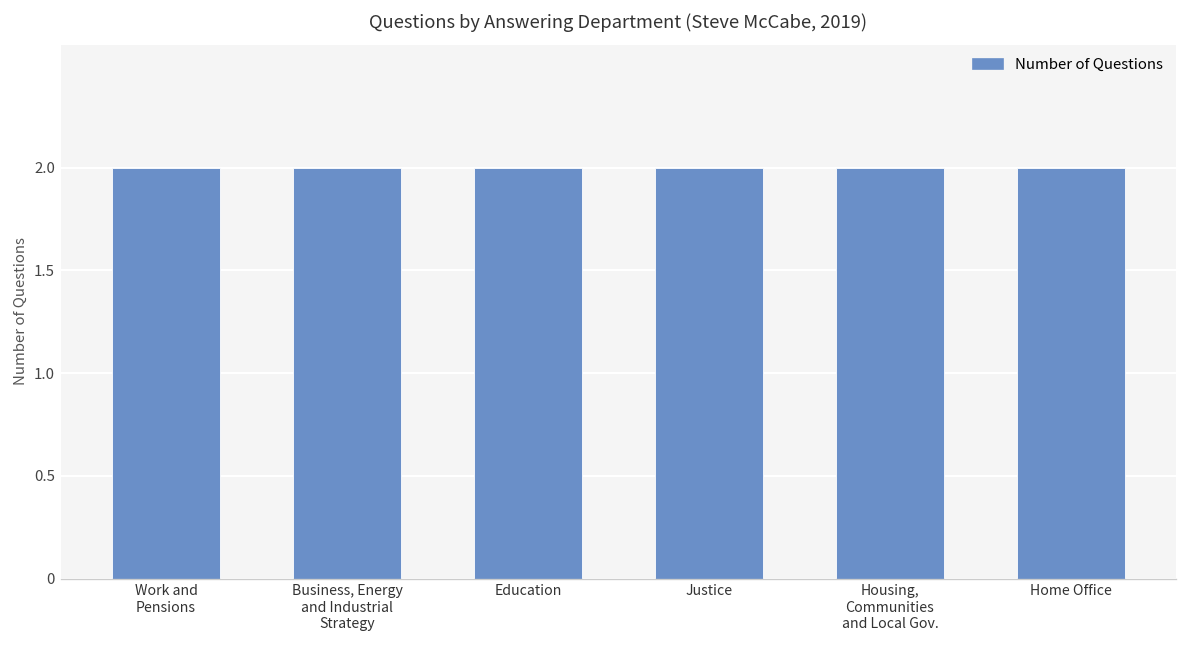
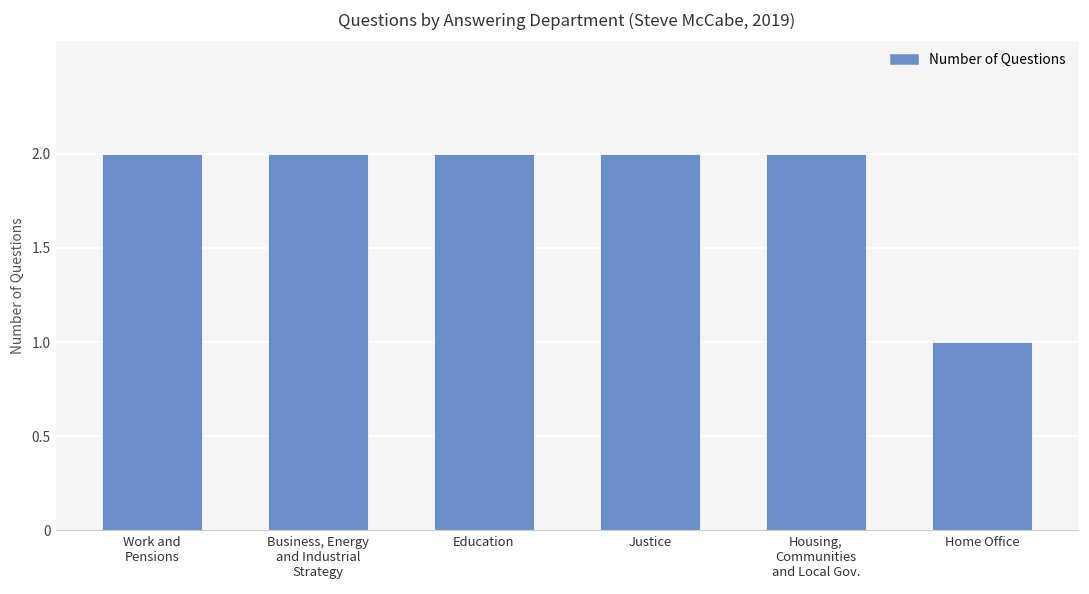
Home Office: 2 -> 1
